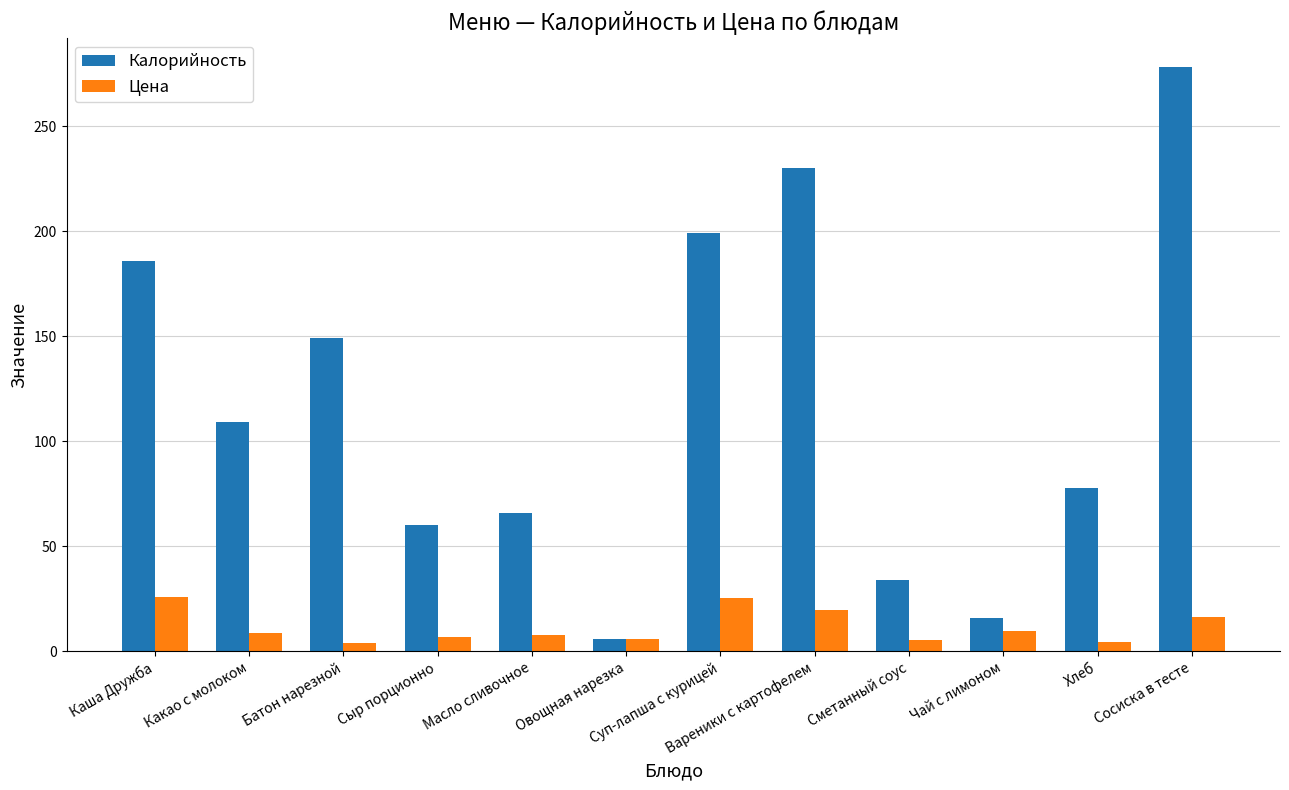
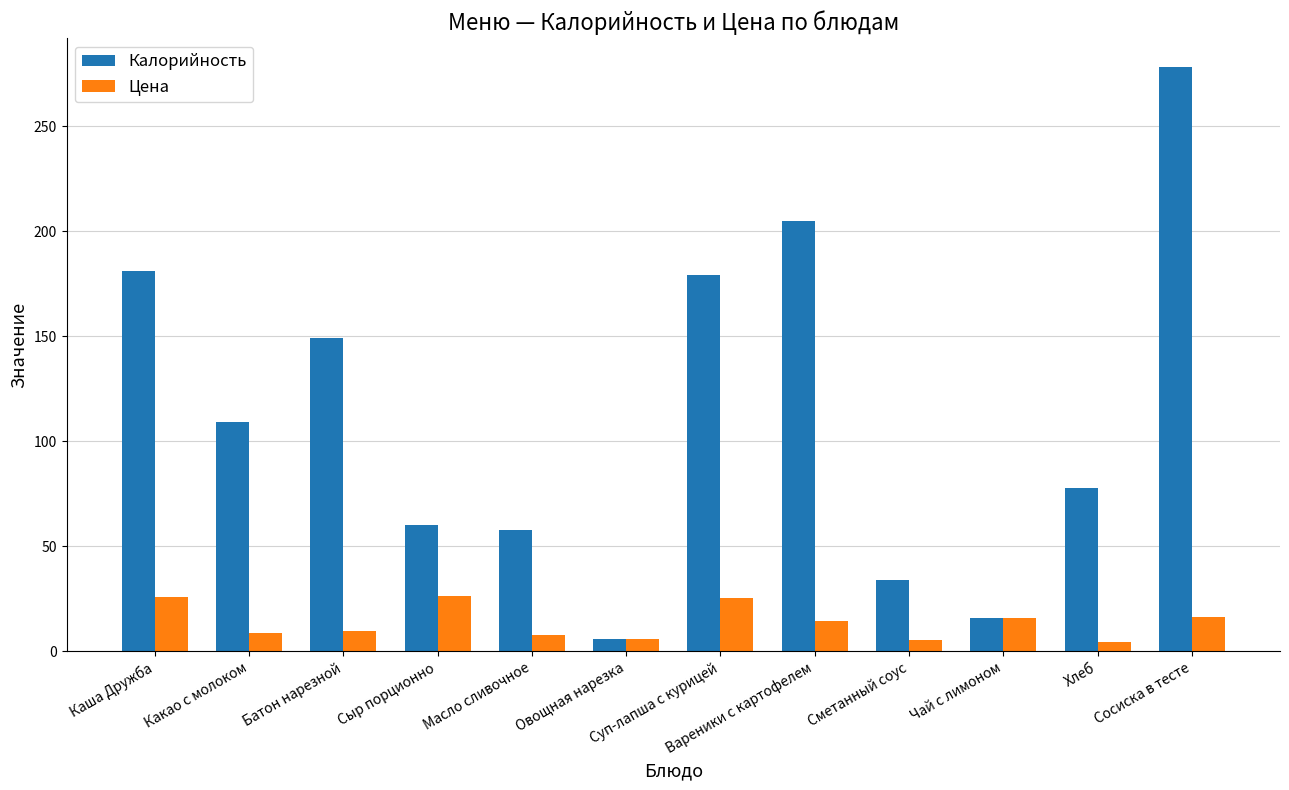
Калорийность, Каша Дружба: 186 -> 181
Цена, Батон нарезной: 4 -> 10
Цена, Сыр порционно: 7 -> 27
Калорийность, Масло сливочное: 66 -> 58
Калорийность, Суп-лапша с курицей: 199 -> 179
Калорийность, Вареники с картофелем: 230 -> 205
Цена, Вареники с картофелем: 20 -> 14
Цена, Чай с лимоном: 10 -> 16
